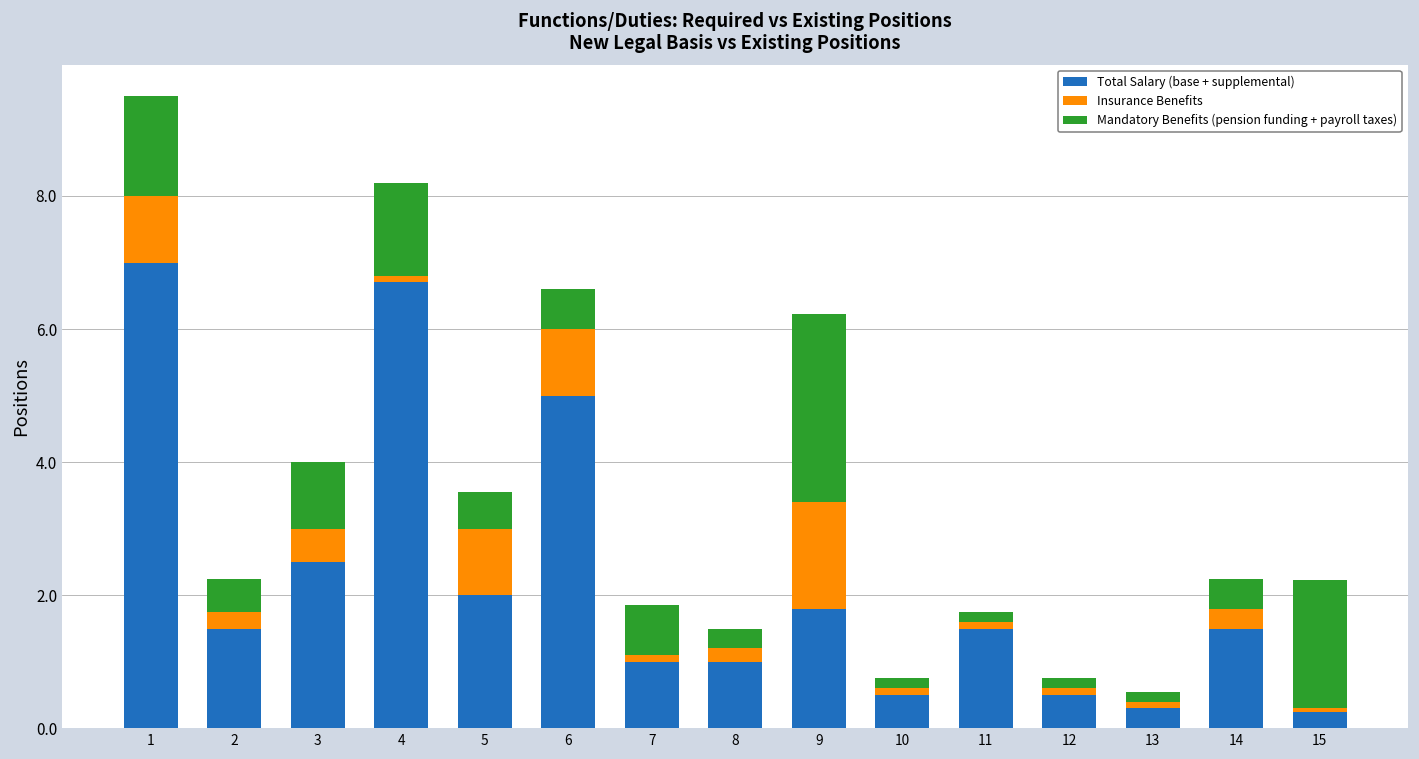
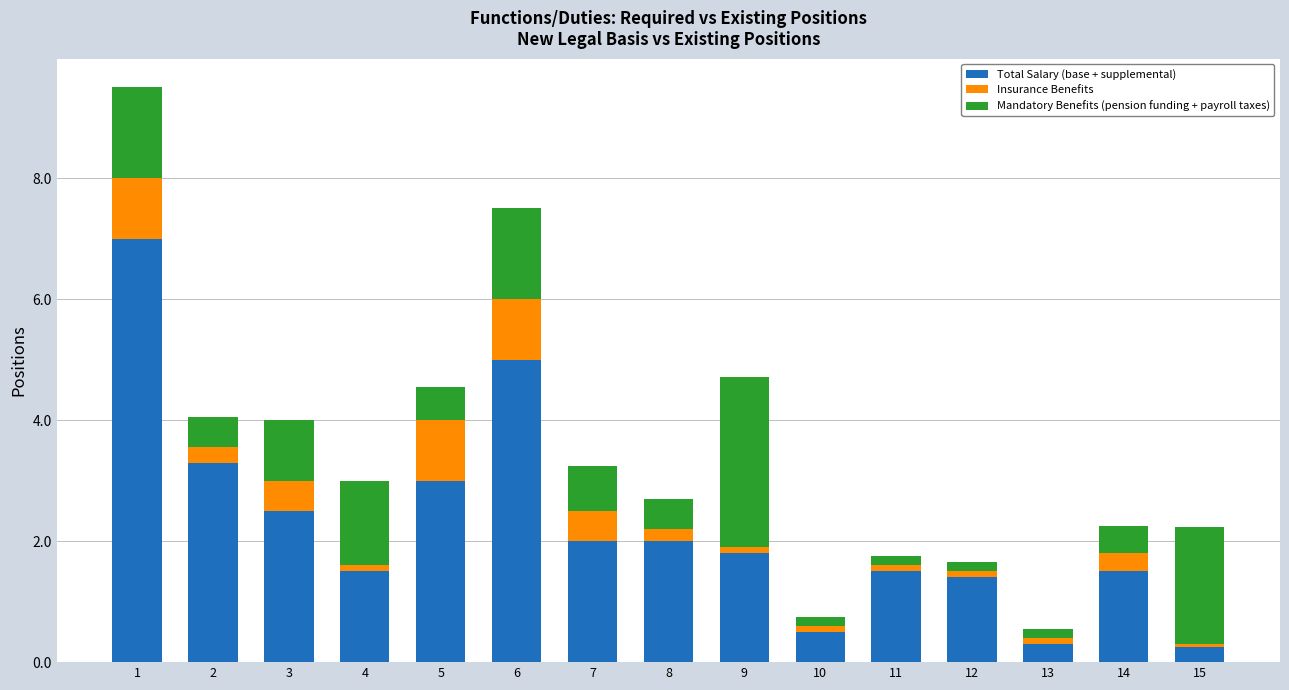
Total Salary (base + supplemental), 2: 1.5 -> 3.3
Total Salary (base + supplemental), 4: 6.7 -> 1.5
Total Salary (base + supplemental), 5: 2 -> 3
Mandatory Benefits (pension funding + payroll taxes), 6: 0.6 -> 1.5
Total Salary (base + supplemental), 7: 1 -> 2
Insurance Benefits, 7: 0.1 -> 0.5
Total Salary (base + supplemental), 8: 1 -> 2
Mandatory Benefits (pension funding + payroll taxes), 8: 0.3 -> 0.5
Insurance Benefits, 9: 1.6 -> 0.1
Total Salary (base + supplemental), 12: 0.5 -> 1.4
